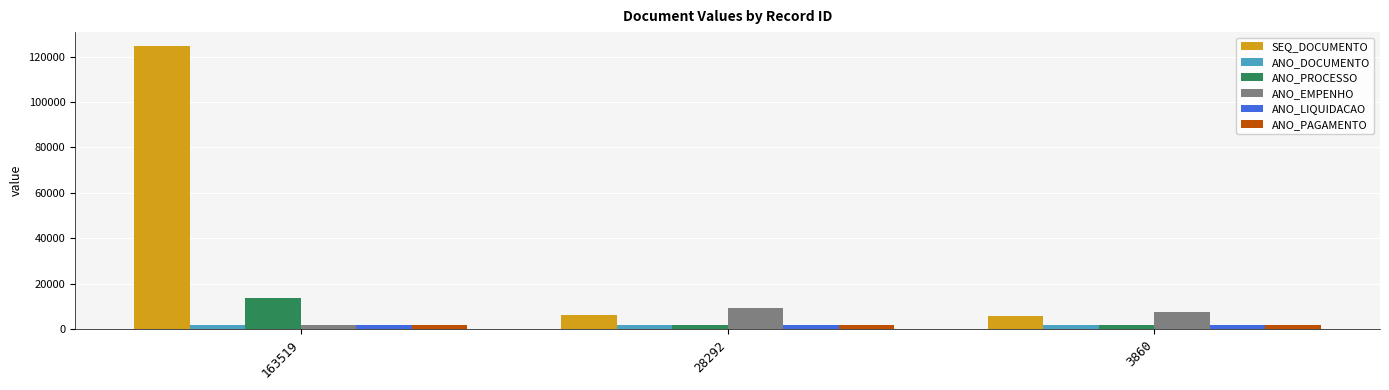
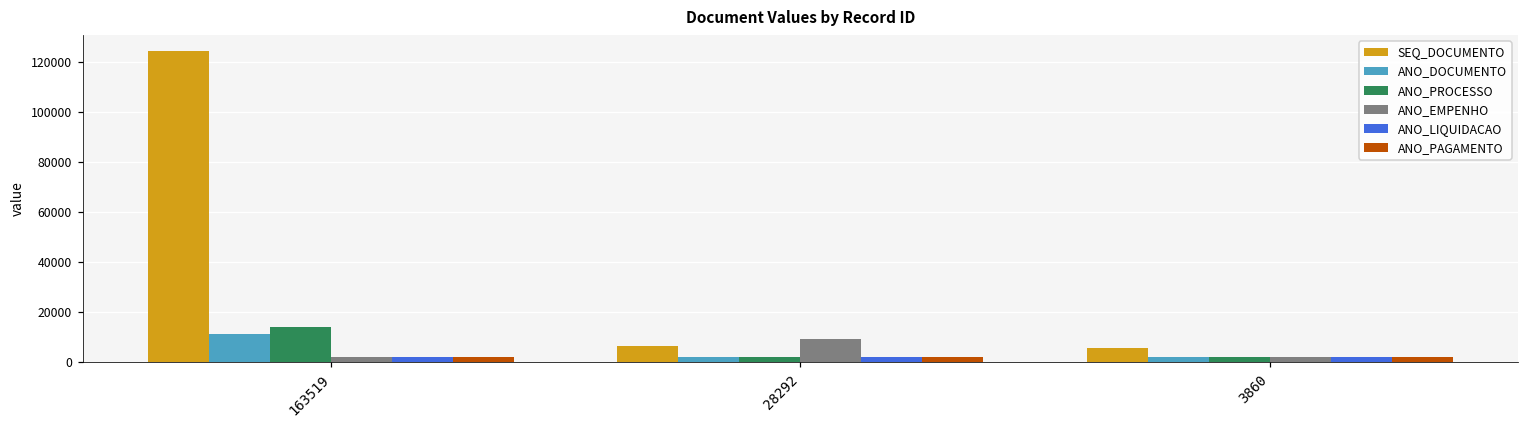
ANO_DOCUMENTO, 163519: 2000 -> 11000
ANO_EMPENHO, 3860: 8000 -> 2000
